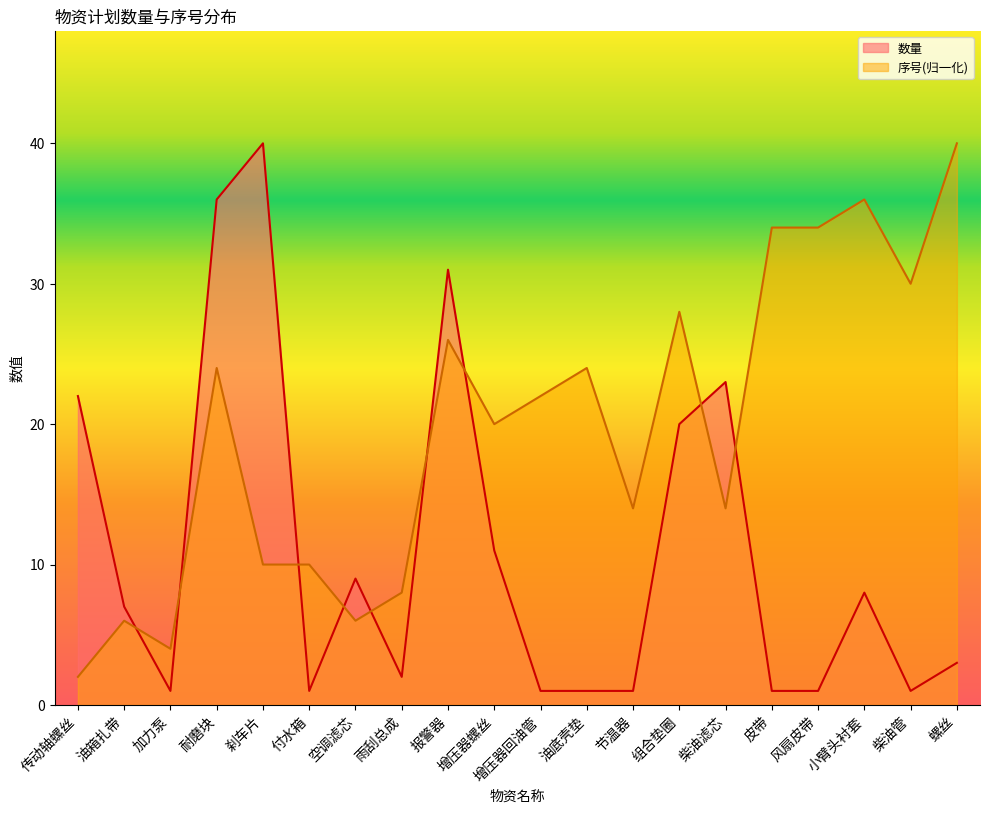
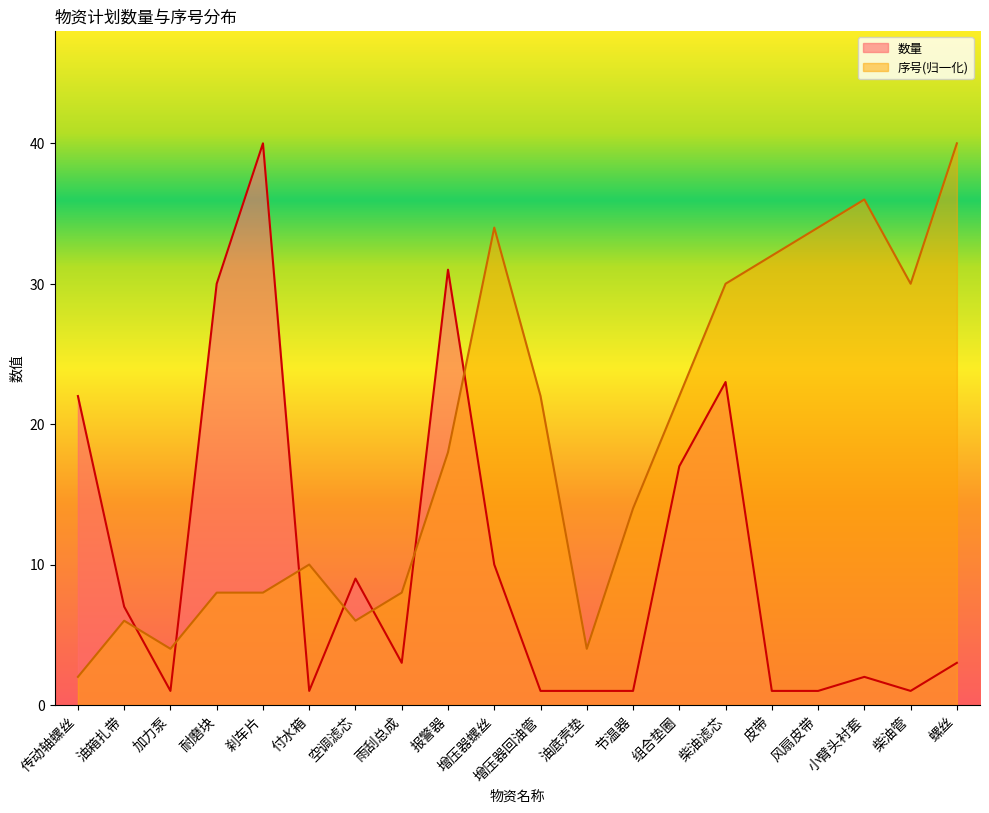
数量, 耐磨块: 36 -> 30
序号(归一化), 耐磨块: 24.0 -> 8.0
序号(归一化), 刹车片: 10.0 -> 8.0
数量, 雨刮总成: 2 -> 3
序号(归一化), 报警器: 26.0 -> 18.0
数量, 增压器螺丝: 11 -> 10
序号(归一化), 增压器螺丝: 20.0 -> 34.0
序号(归一化), 油底壳垫: 24.0 -> 4.0
数量, 组合垫圈: 20 -> 17
序号(归一化), 组合垫圈: 28.0 -> 22.0
序号(归一化), 柴油滤芯: 14.0 -> 30.0
序号(归一化), 皮带: 34.0 -> 32.0
数量, 小臂头衬套: 8 -> 2
